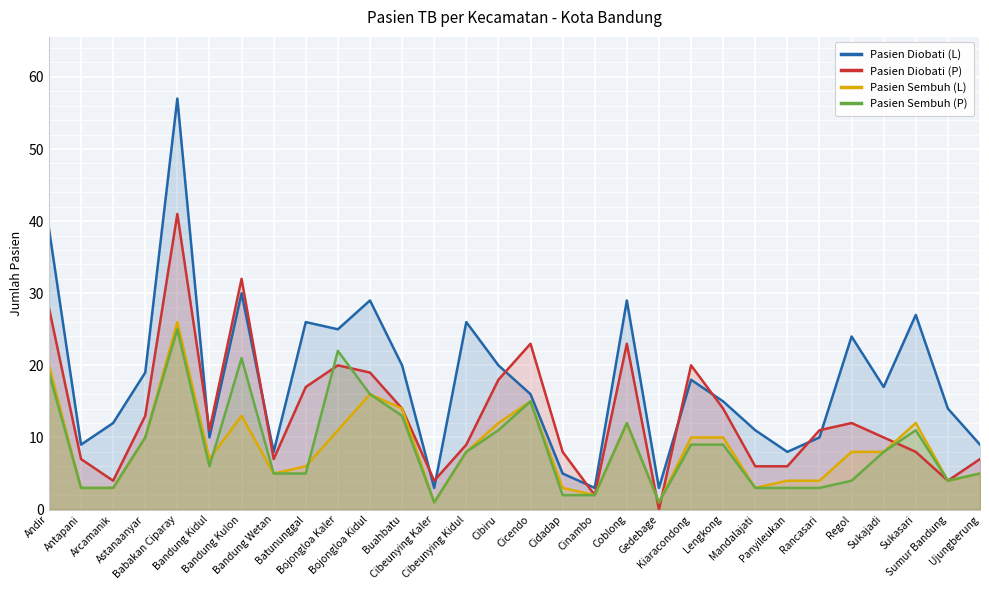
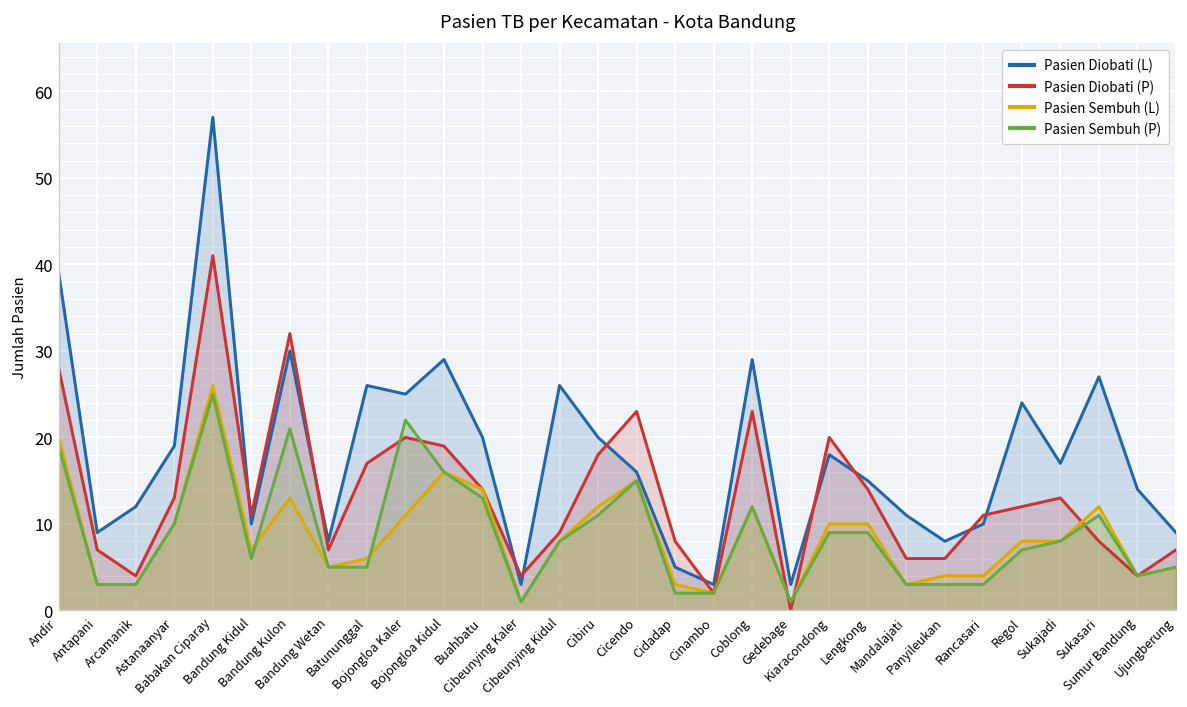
Pasien Sembuh (P), Regol: 4 -> 7
Pasien Diobati (P), Sukajadi: 10 -> 13
